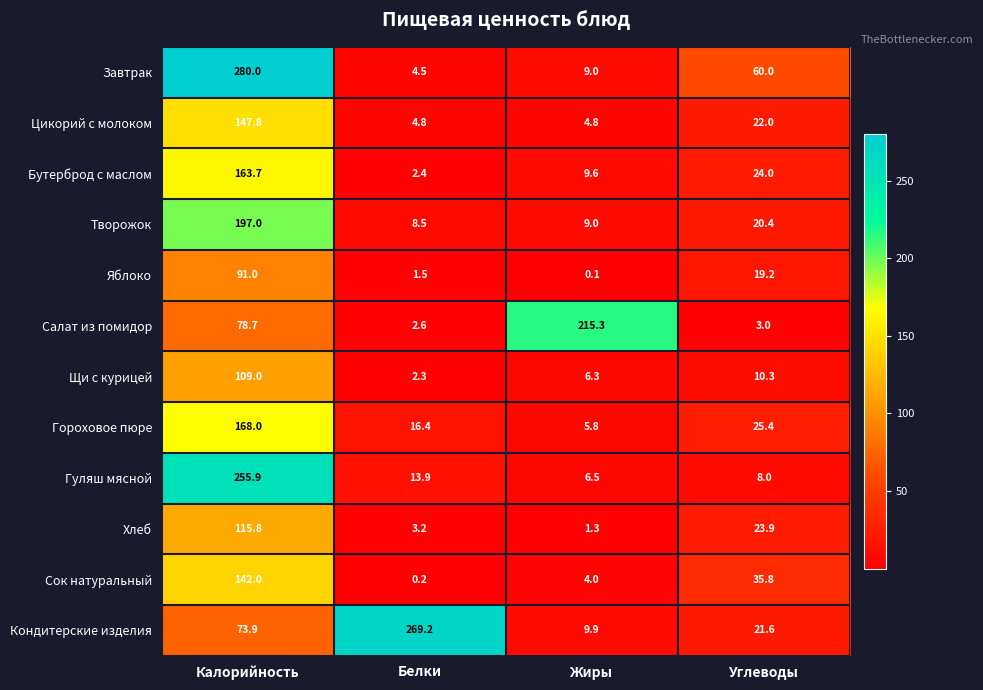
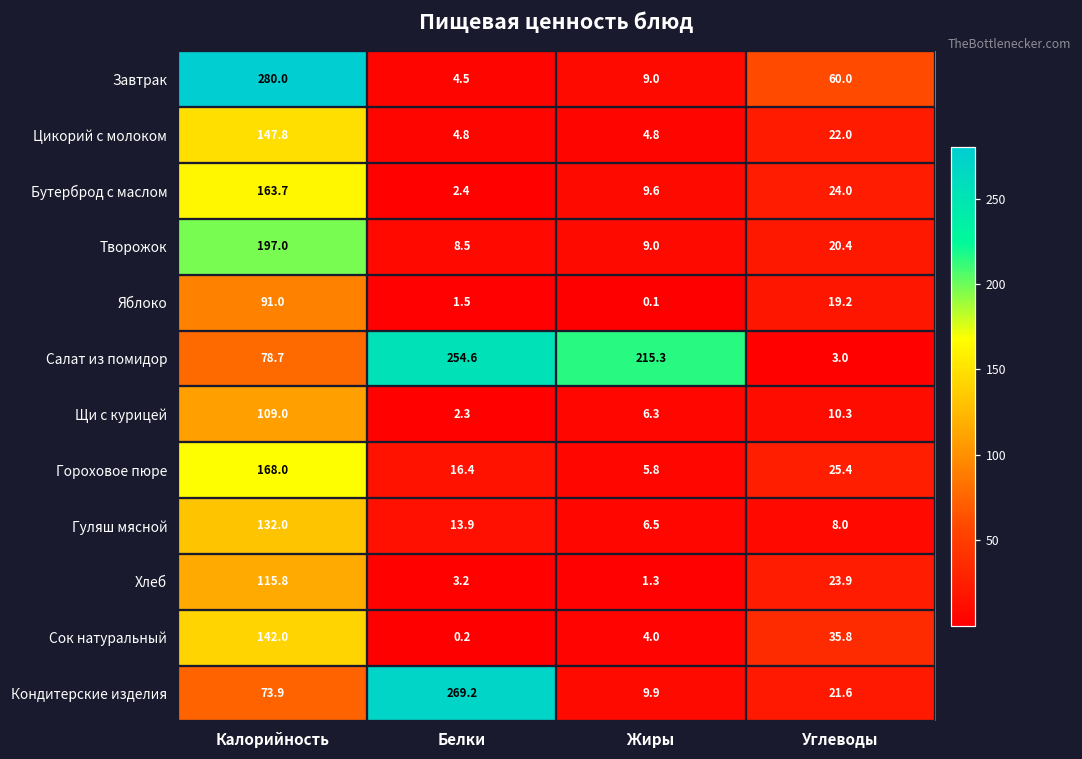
Салат из помидор, Белки: 2.6 -> 254.6
Гуляш мясной, Калорийность: 255.9 -> 132.0
